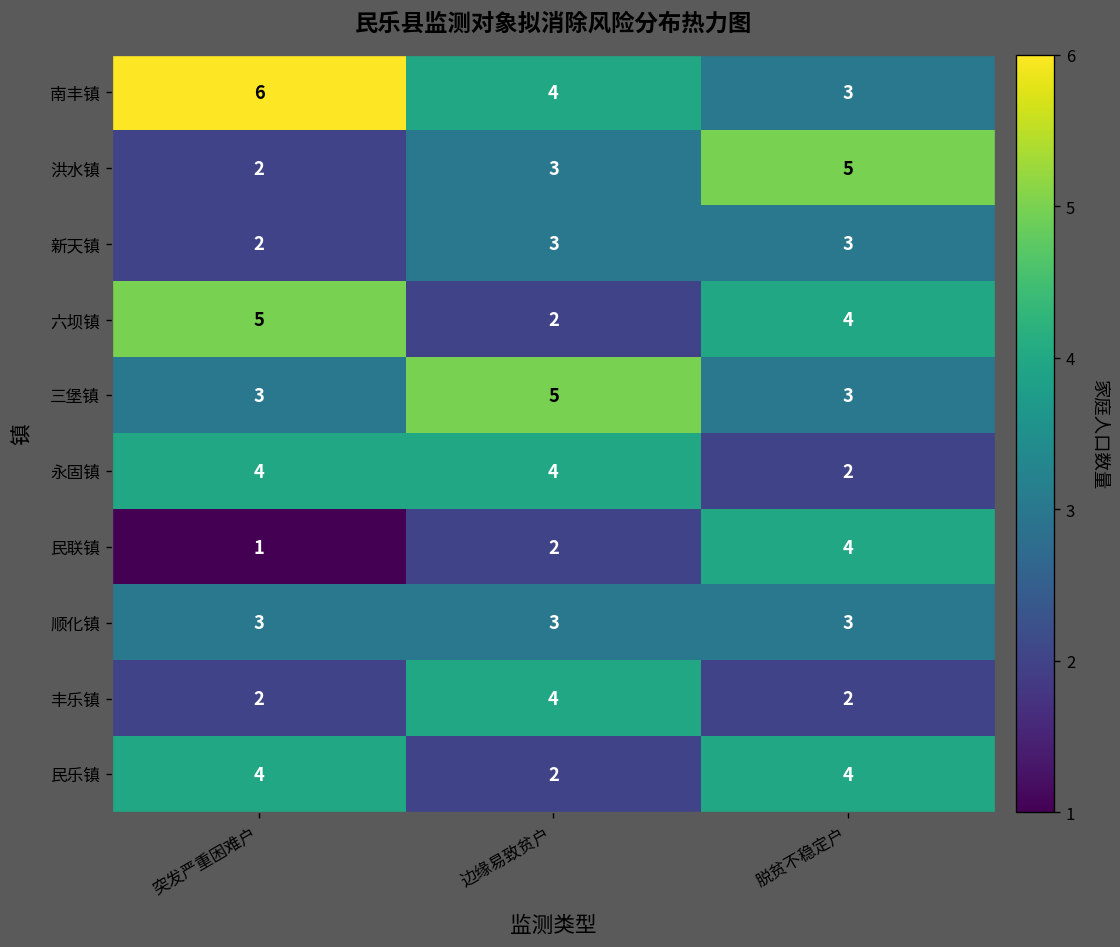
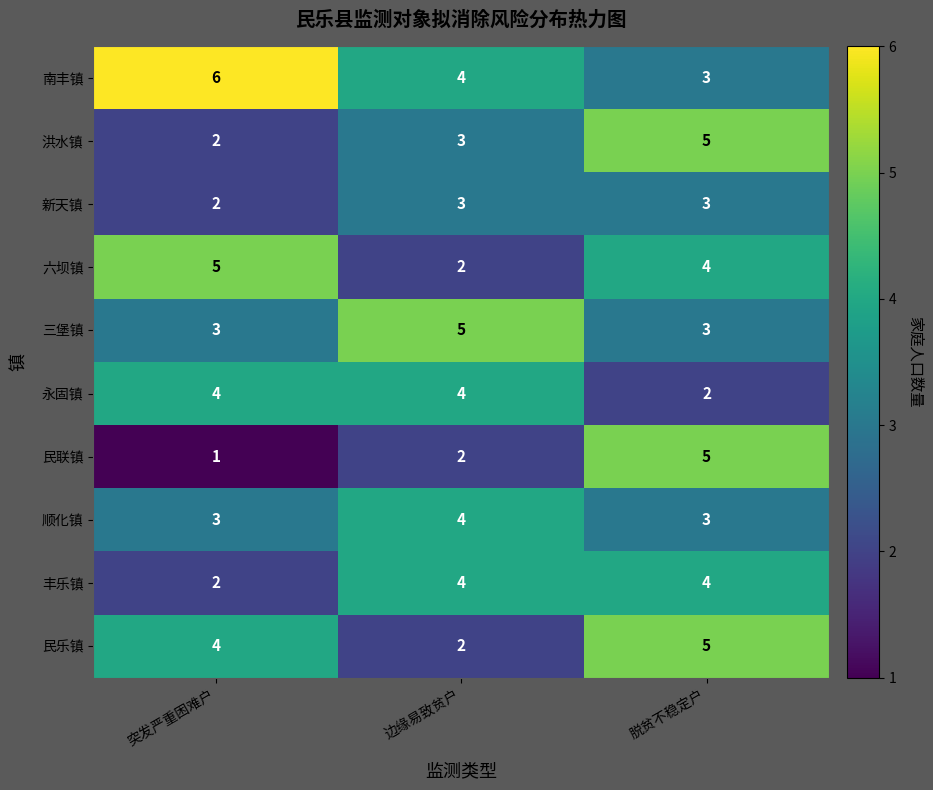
民联镇, 脱贫不稳定户: 4 -> 5
顺化镇, 边缘易致贫户: 3 -> 4
丰乐镇, 脱贫不稳定户: 2 -> 4
民乐镇, 脱贫不稳定户: 4 -> 5
